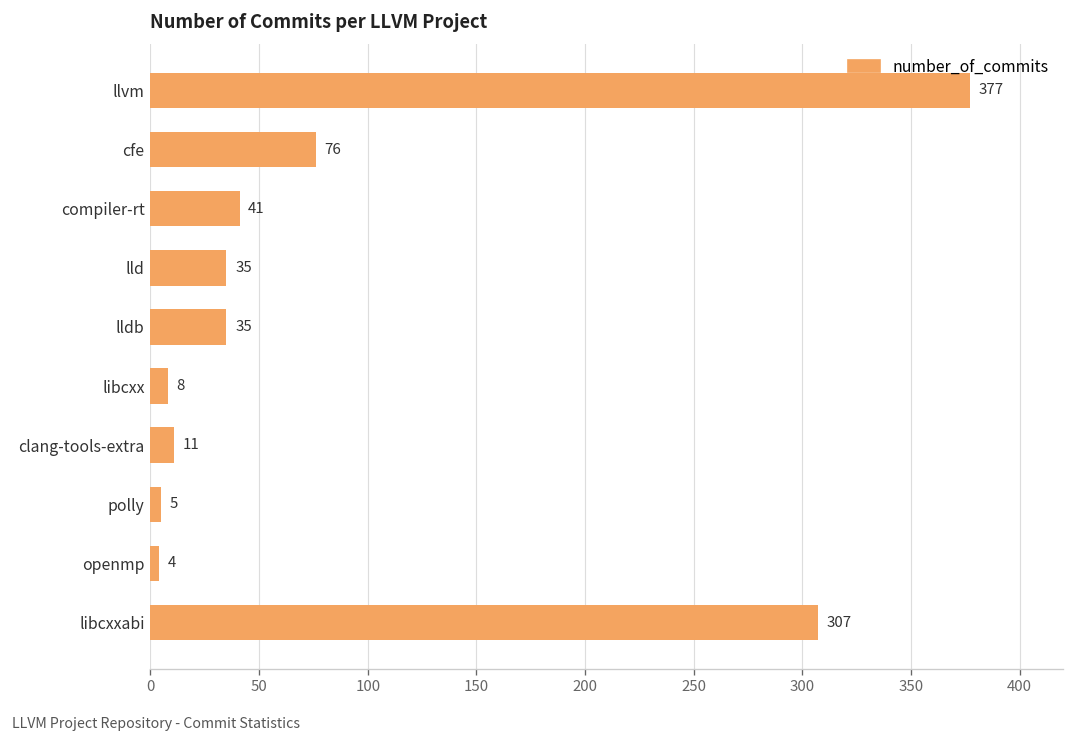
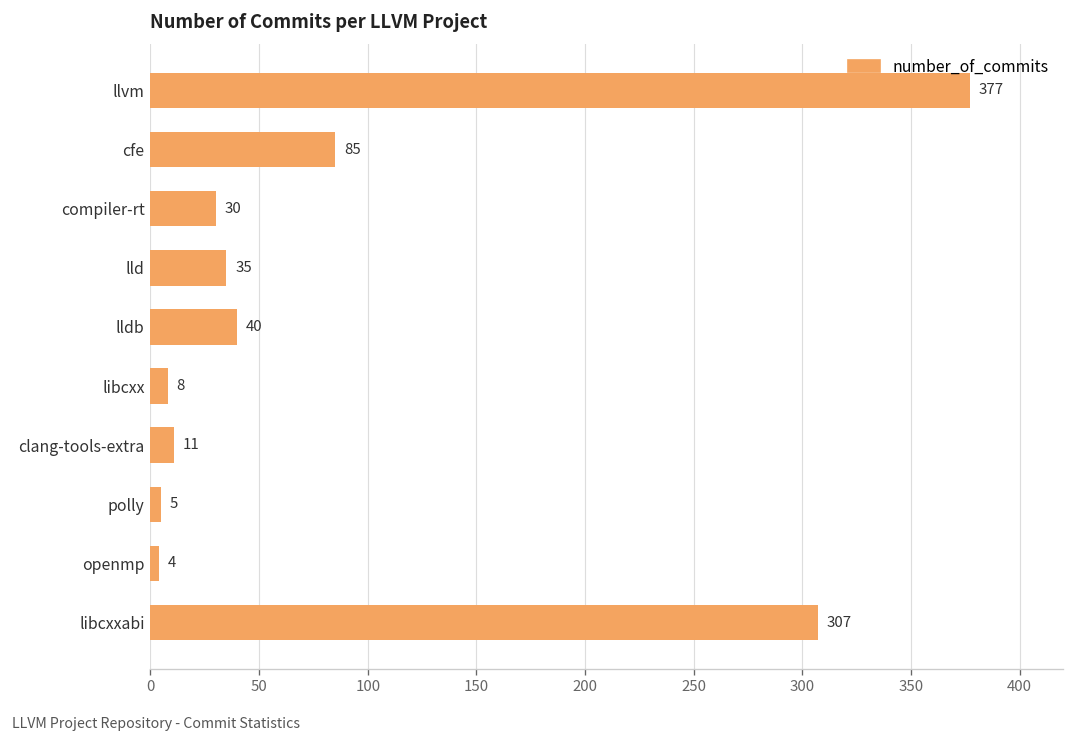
cfe: 76 -> 85
compiler-rt: 41 -> 30
lldb: 35 -> 40
